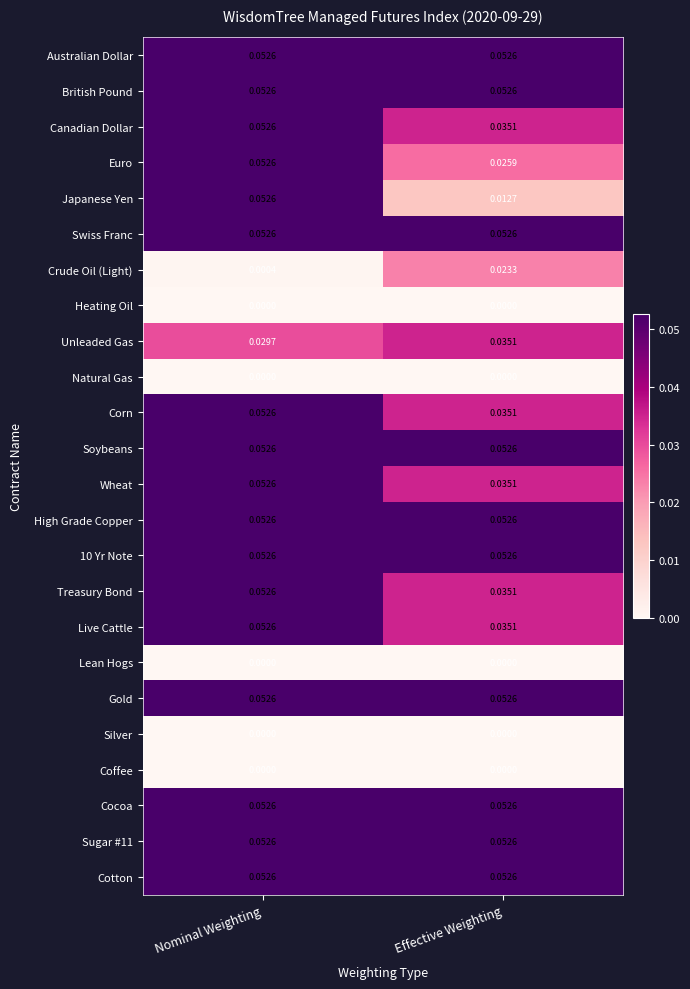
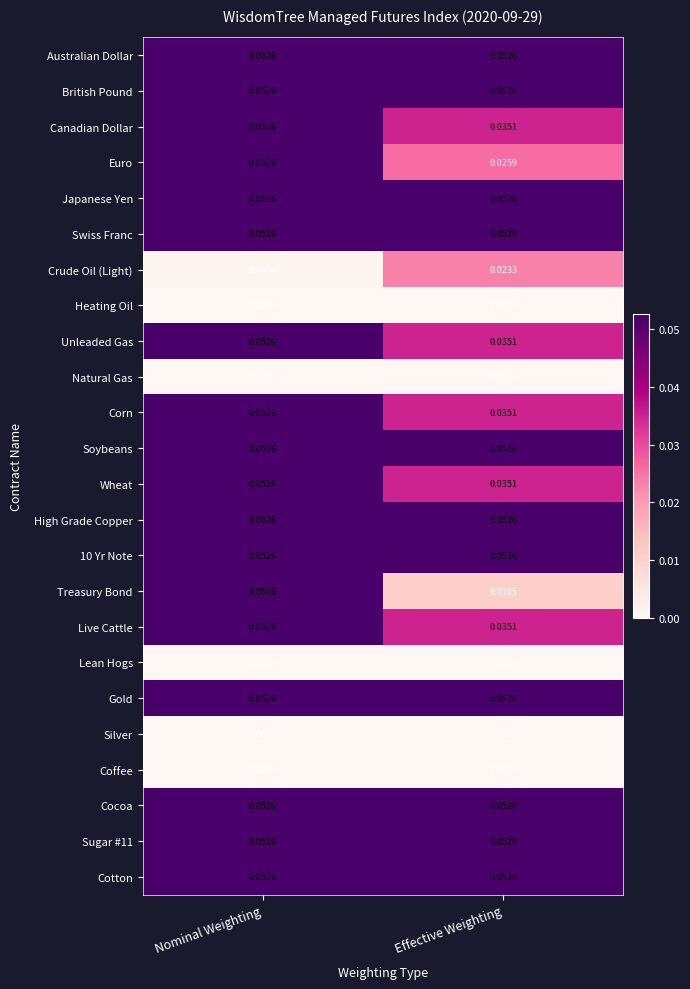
Japanese Yen, Effective Weighting: 0.0127 -> 0.0526
Unleaded Gas, Nominal Weighting: 0.0297 -> 0.0526
Treasury Bond, Effective Weighting: 0.0351 -> 0.0105
